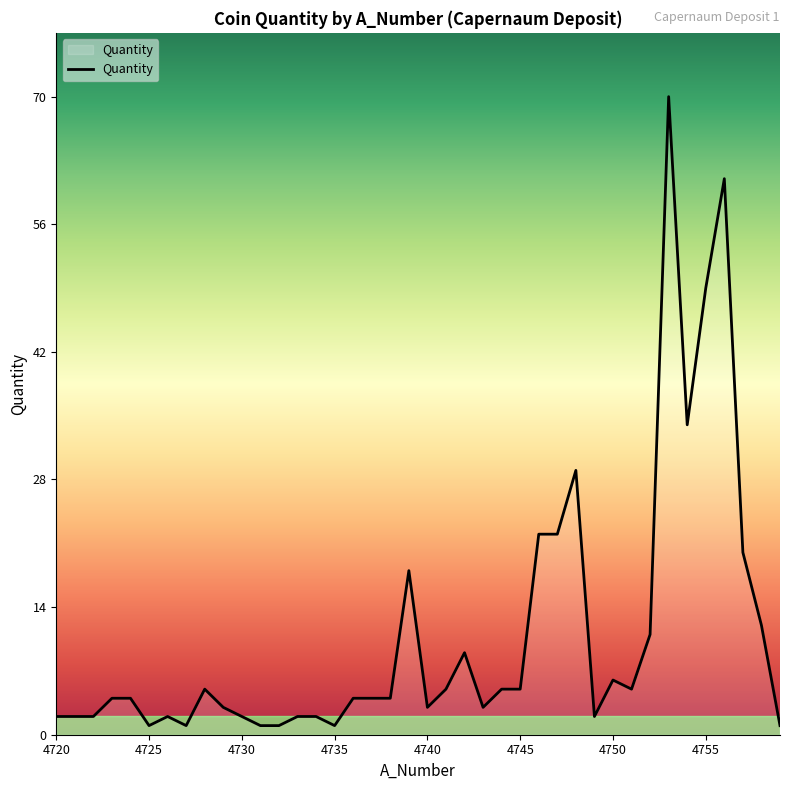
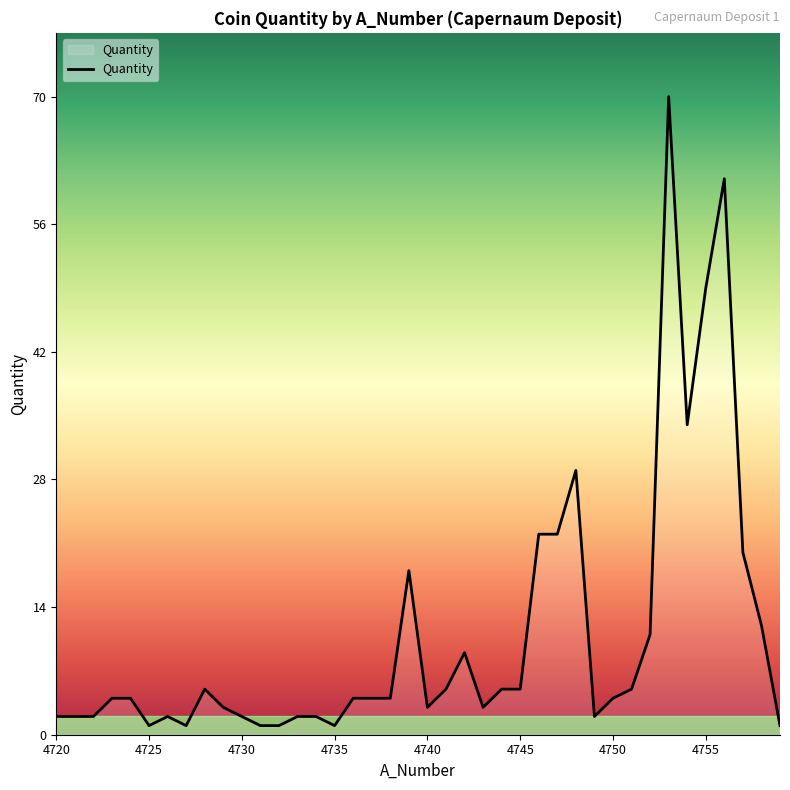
4750: 6 -> 4
